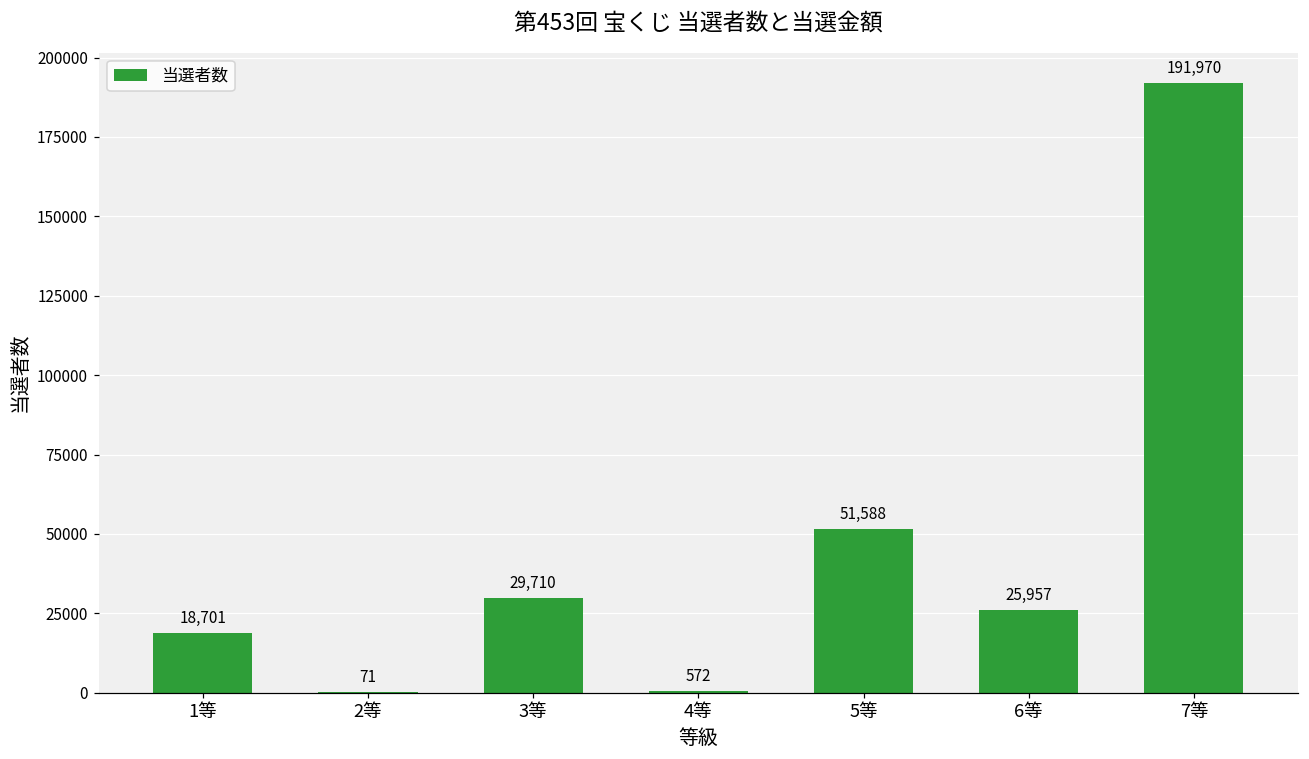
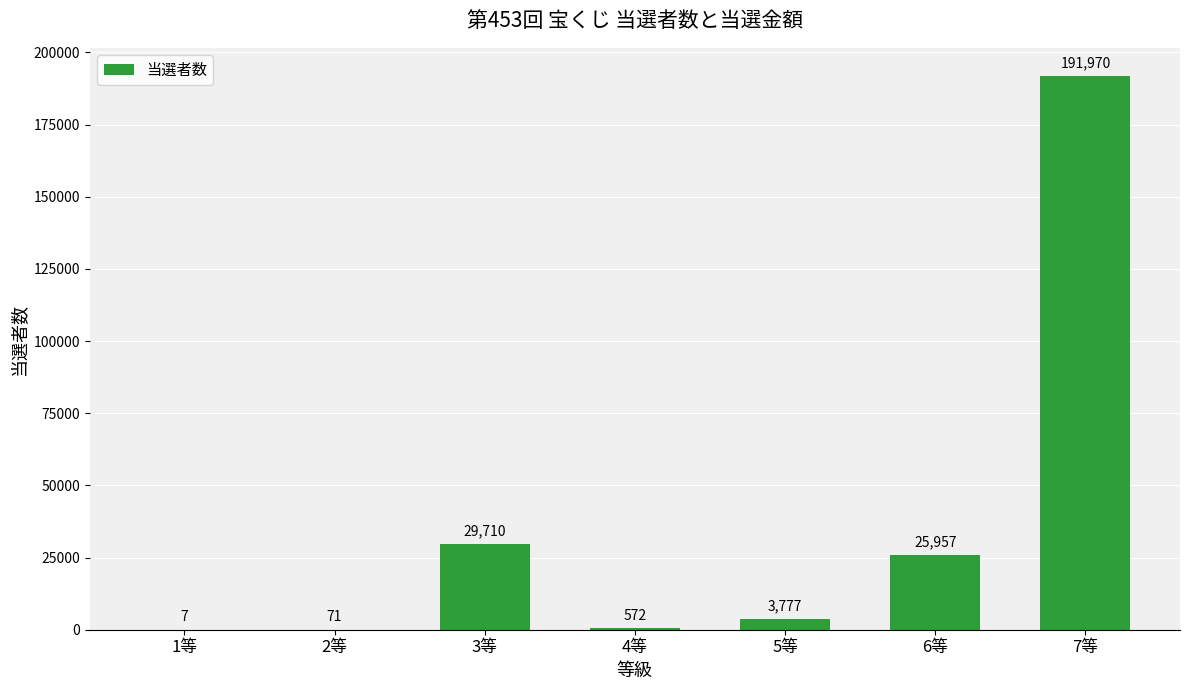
1等: 18,701 -> 7
5等: 51,588 -> 3,777
